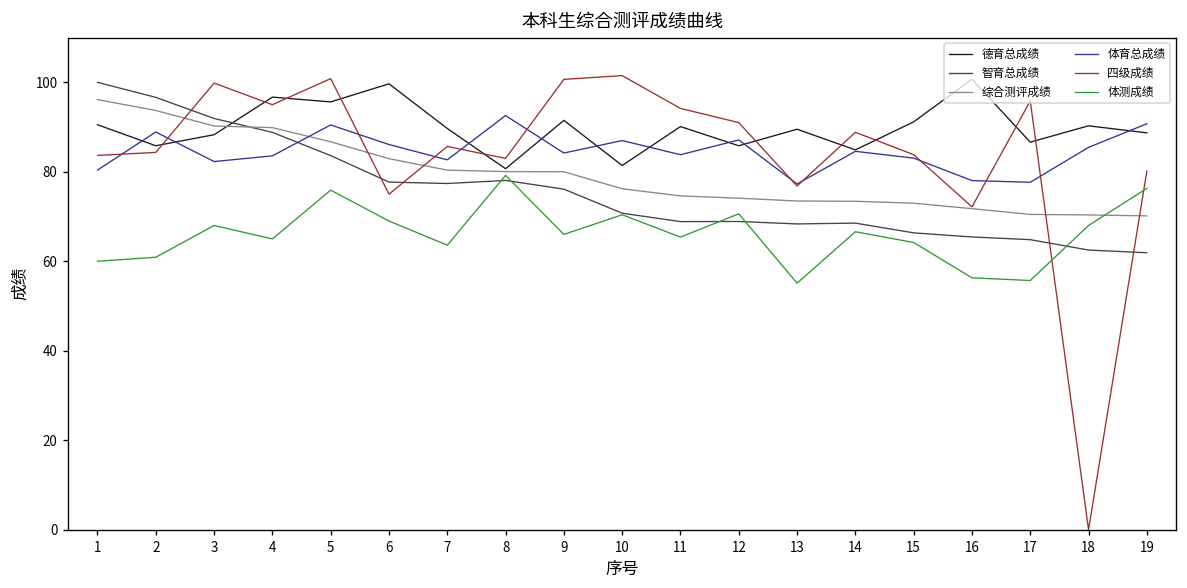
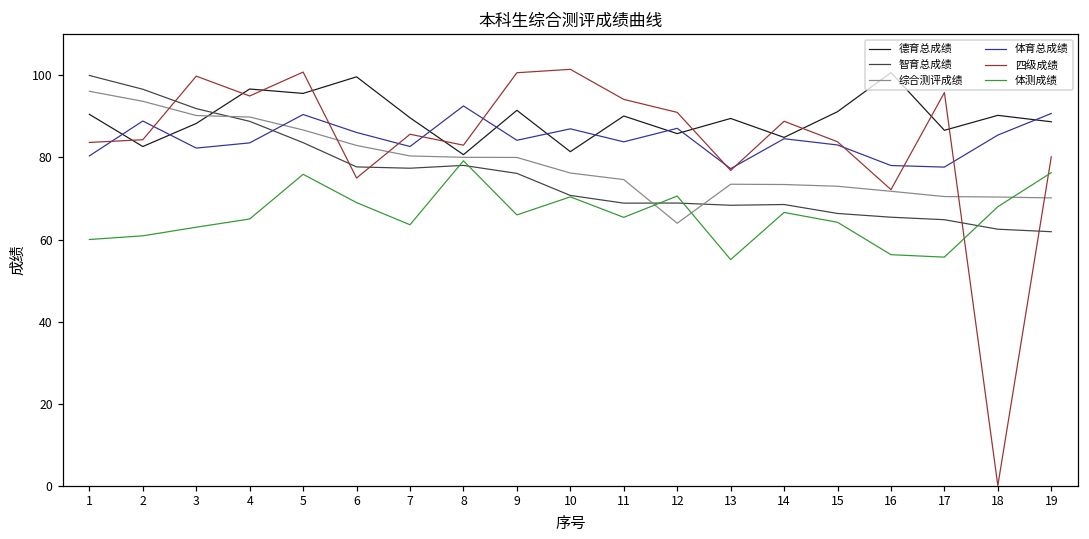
德育总成绩, 2: 86 -> 83
体测成绩, 3: 68 -> 63
综合测评成绩, 12: 74 -> 64
